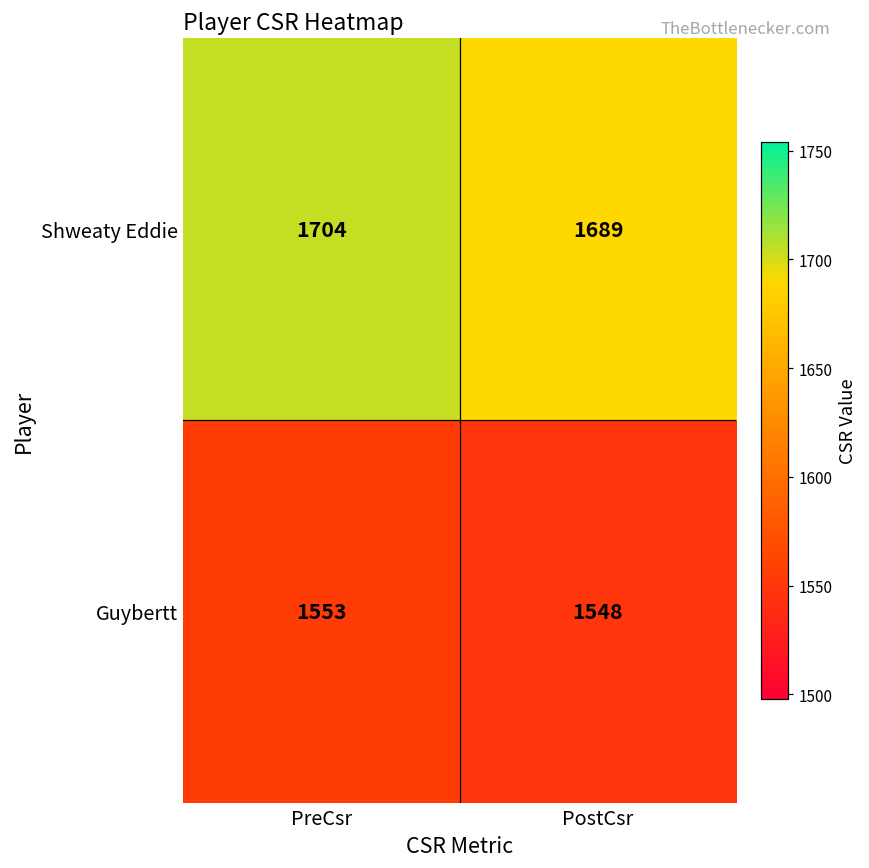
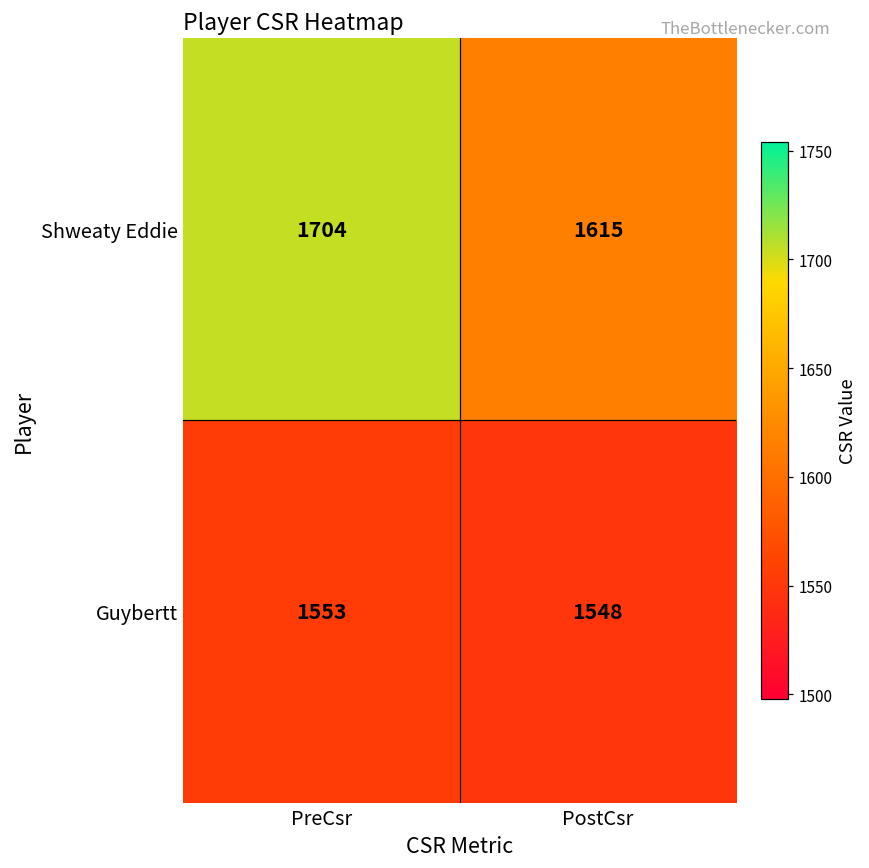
Shweaty Eddie, PostCsr: 1689 -> 1615
